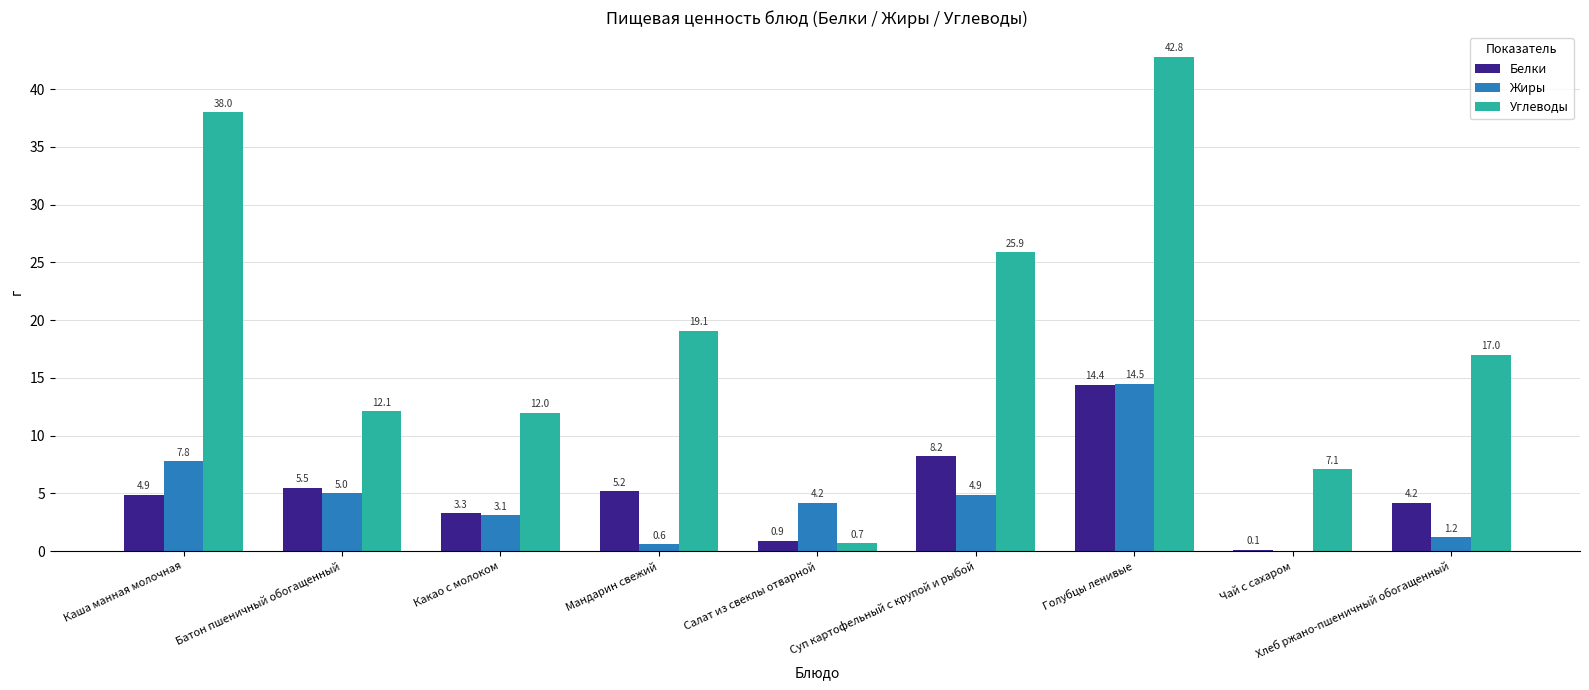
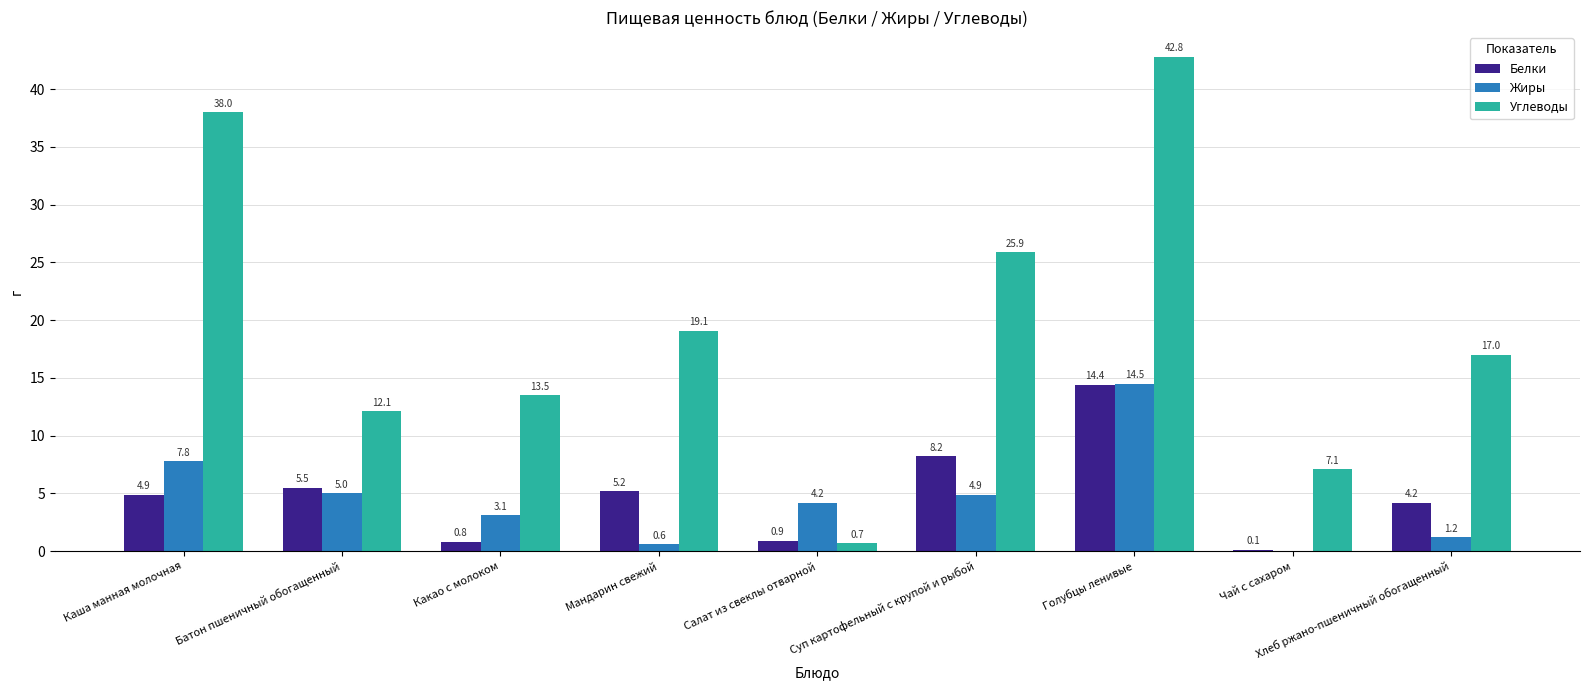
Белки, Какао с молоком: 3.3 -> 0.8
Углеводы, Какао с молоком: 12.0 -> 13.5
